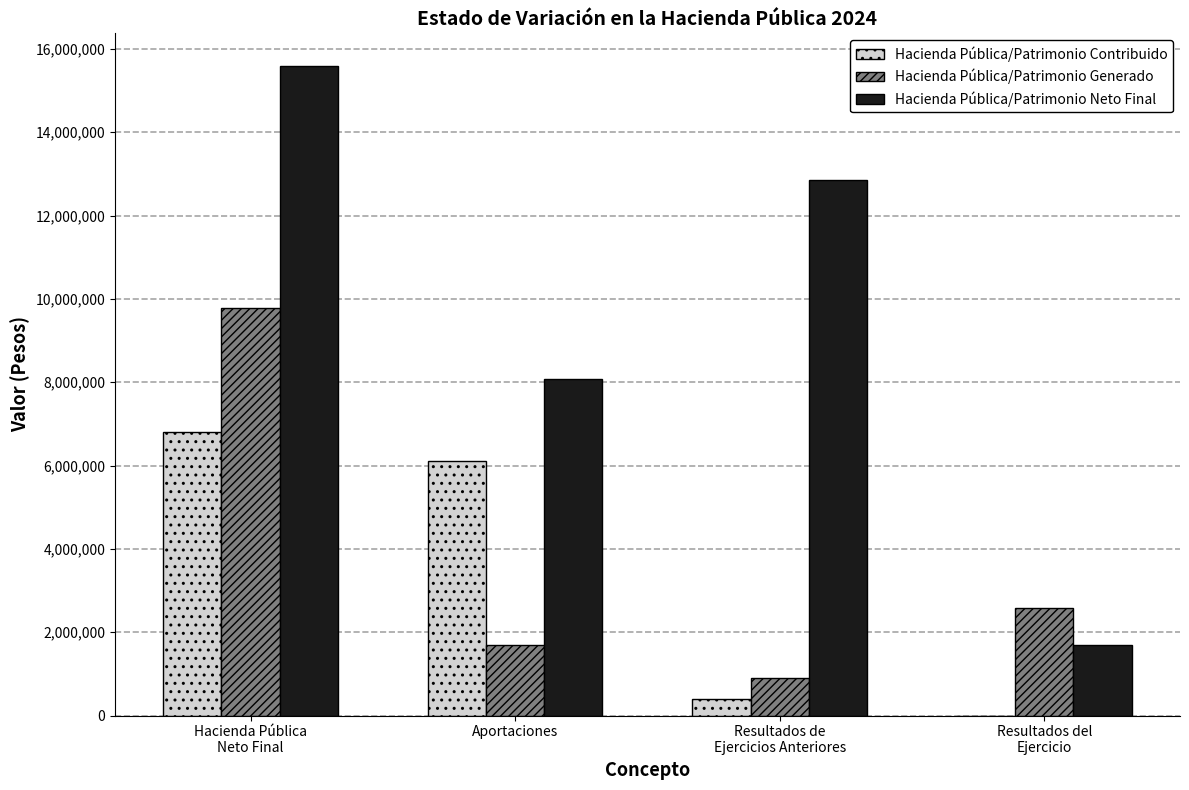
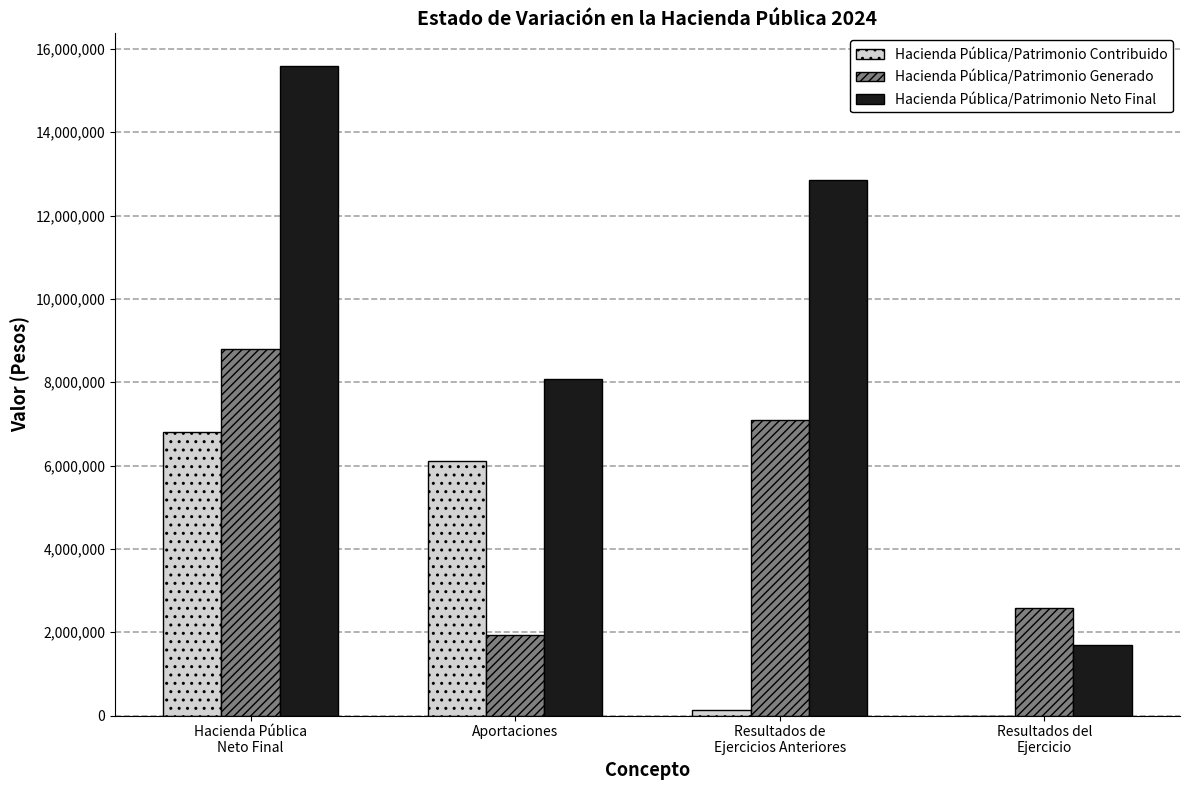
Hacienda Pública/Patrimonio Generado, Hacienda Pública Neto Final: 9,800,000 -> 8,800,000
Hacienda Pública/Patrimonio Generado, Aportaciones: 1,700,000 -> 1,900,000
Hacienda Pública/Patrimonio Contribuido, Resultados de Ejercicios Anteriores: 400,000 -> 100,000
Hacienda Pública/Patrimonio Generado, Resultados de Ejercicios Anteriores: 900,000 -> 7,100,000
